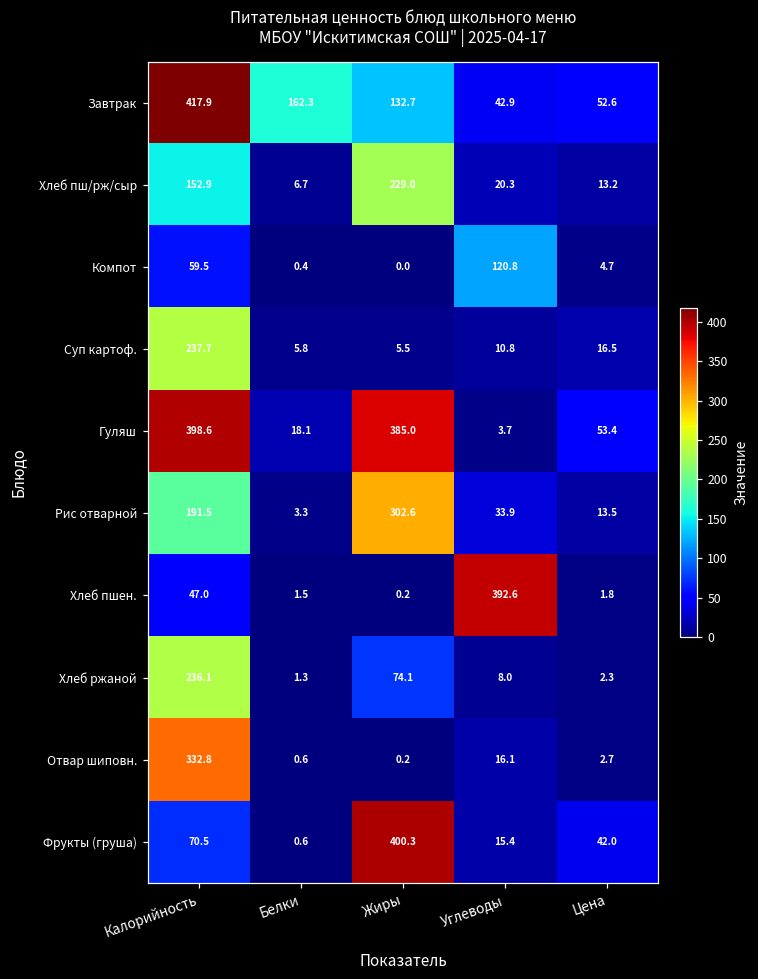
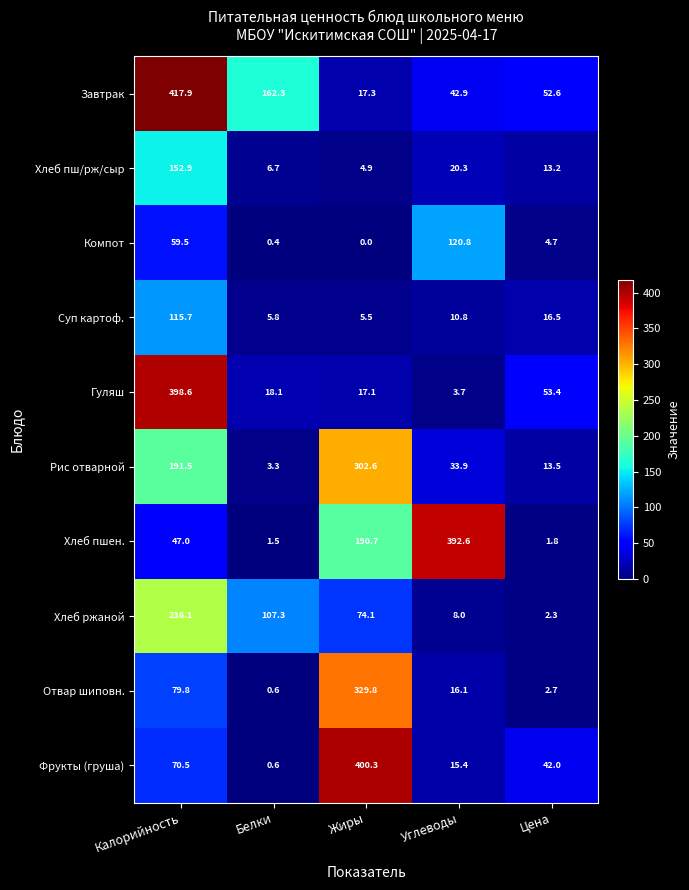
Завтрак, Жиры: 132.7 -> 17.3
Хлеб пш/рж/сыр, Жиры: 229.0 -> 4.9
Суп картоф., Калорийность: 237.7 -> 115.7
Гуляш, Жиры: 385.0 -> 17.1
Хлеб пшен., Жиры: 0.2 -> 190.7
Хлеб ржаной, Белки: 1.3 -> 107.3
Отвар шиповн., Калорийность: 332.8 -> 79.8
Отвар шиповн., Жиры: 0.2 -> 329.8
